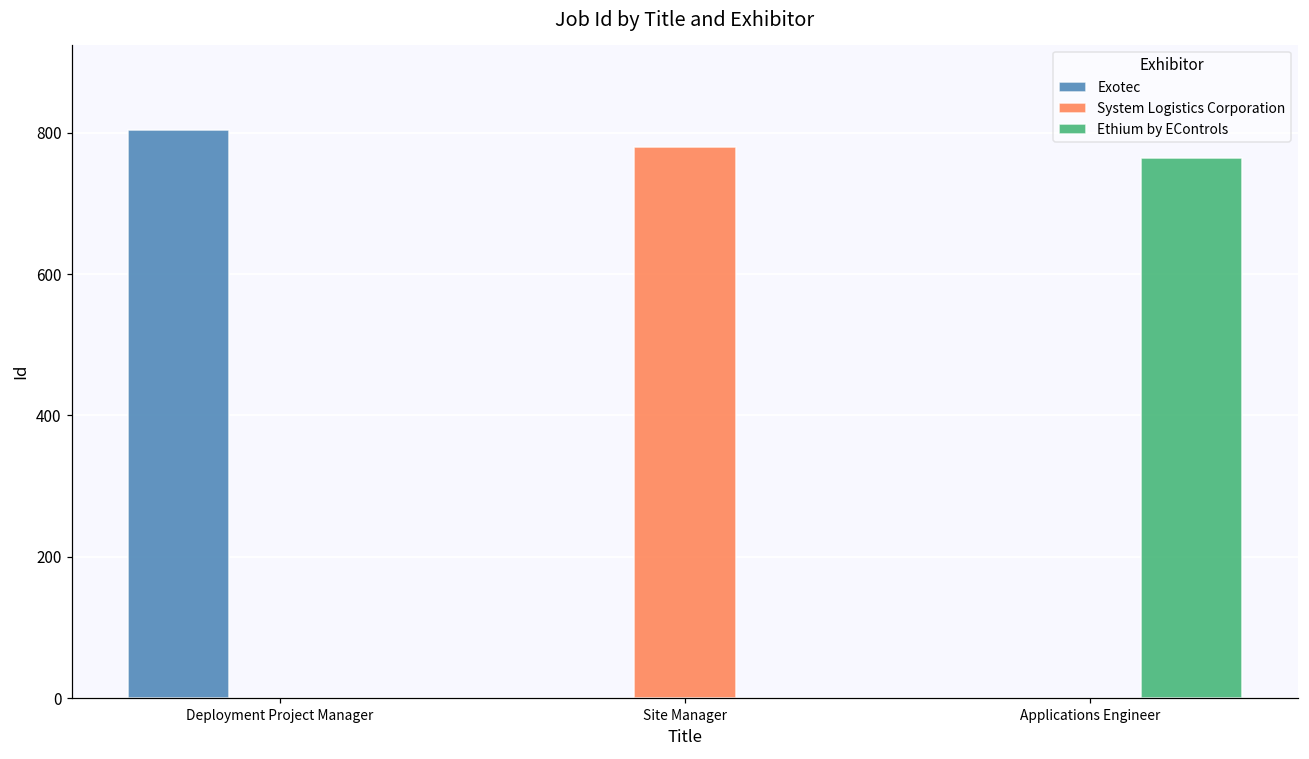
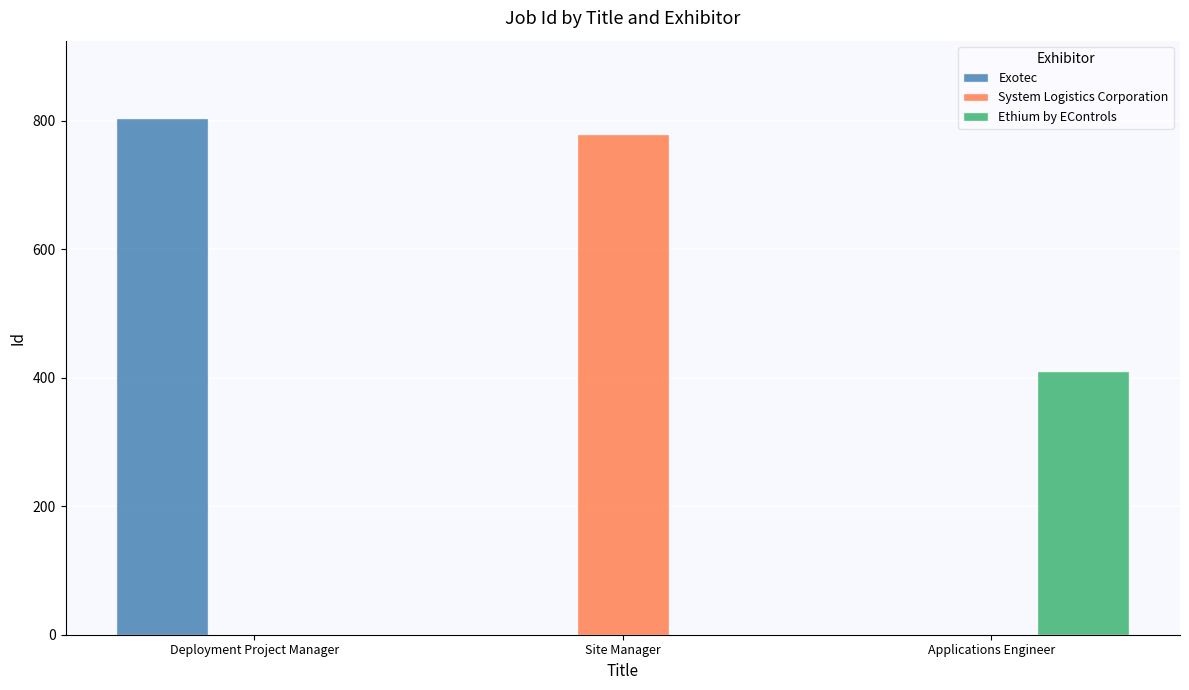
Ethium by EControls, Applications Engineer: 760 -> 410
